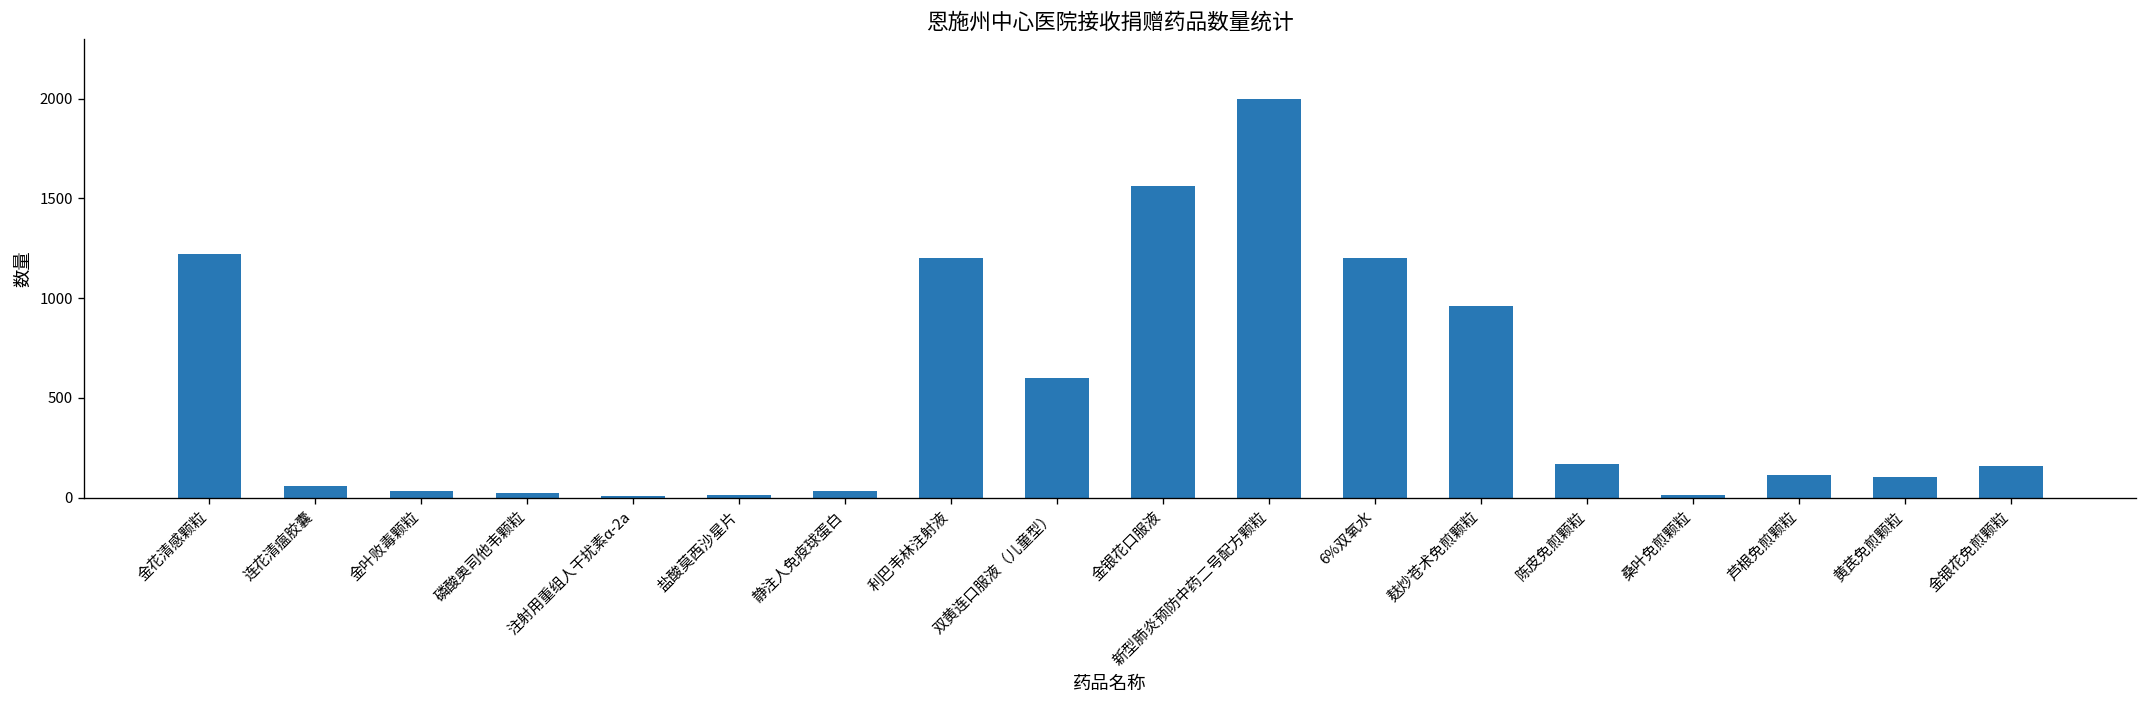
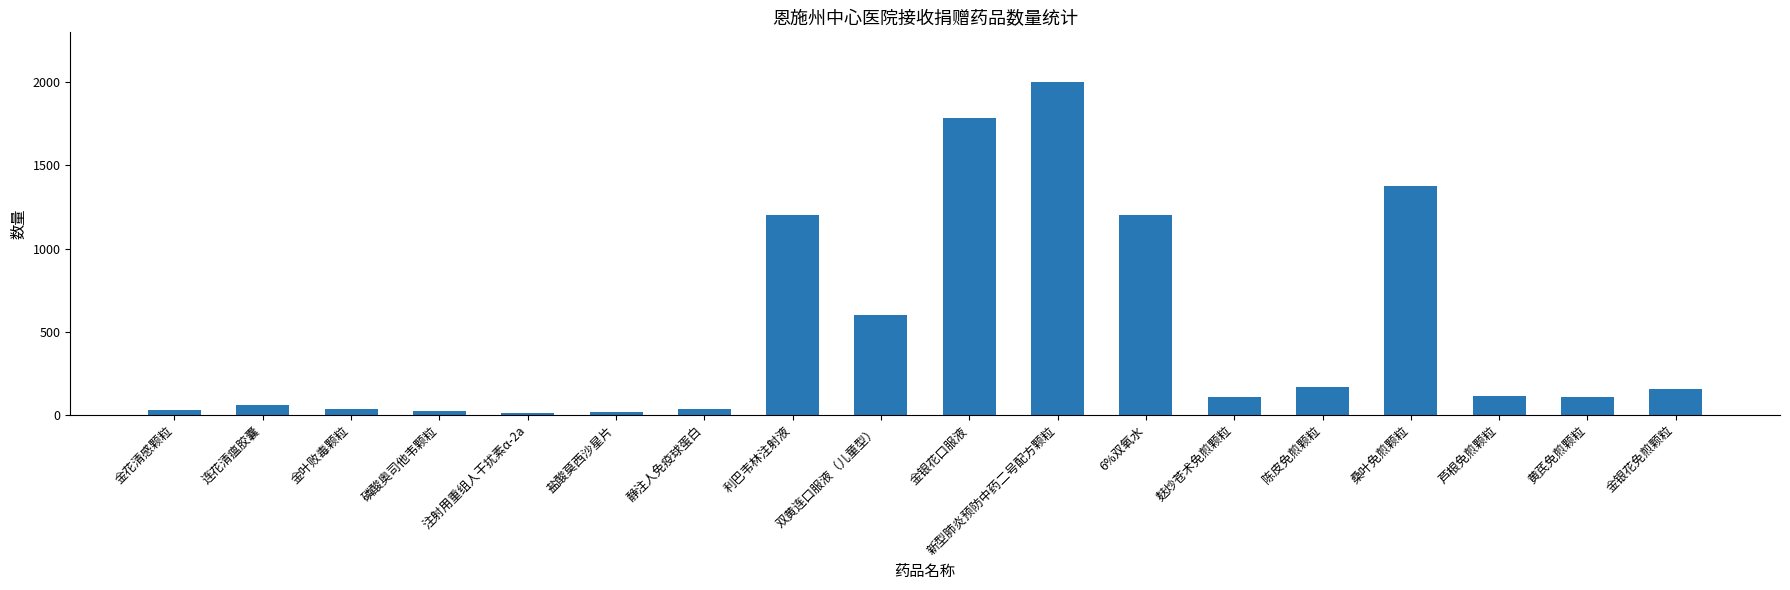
金花清感颗粒: 1220 -> 30
金银花口服液: 1560 -> 1790
麸炒苍术免煎颗粒: 960 -> 110
桑叶免煎颗粒: 10 -> 1370
